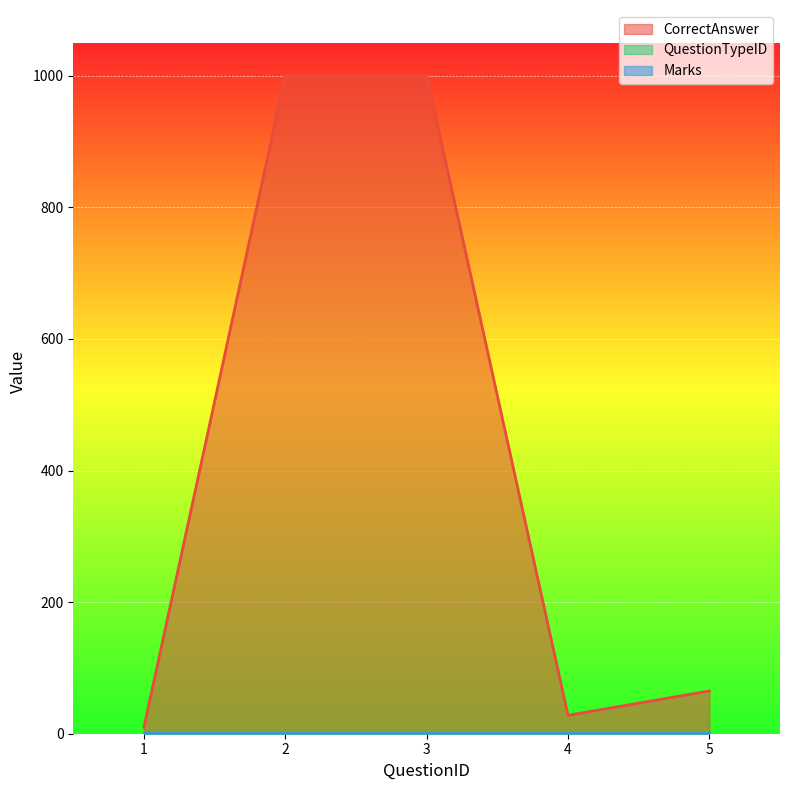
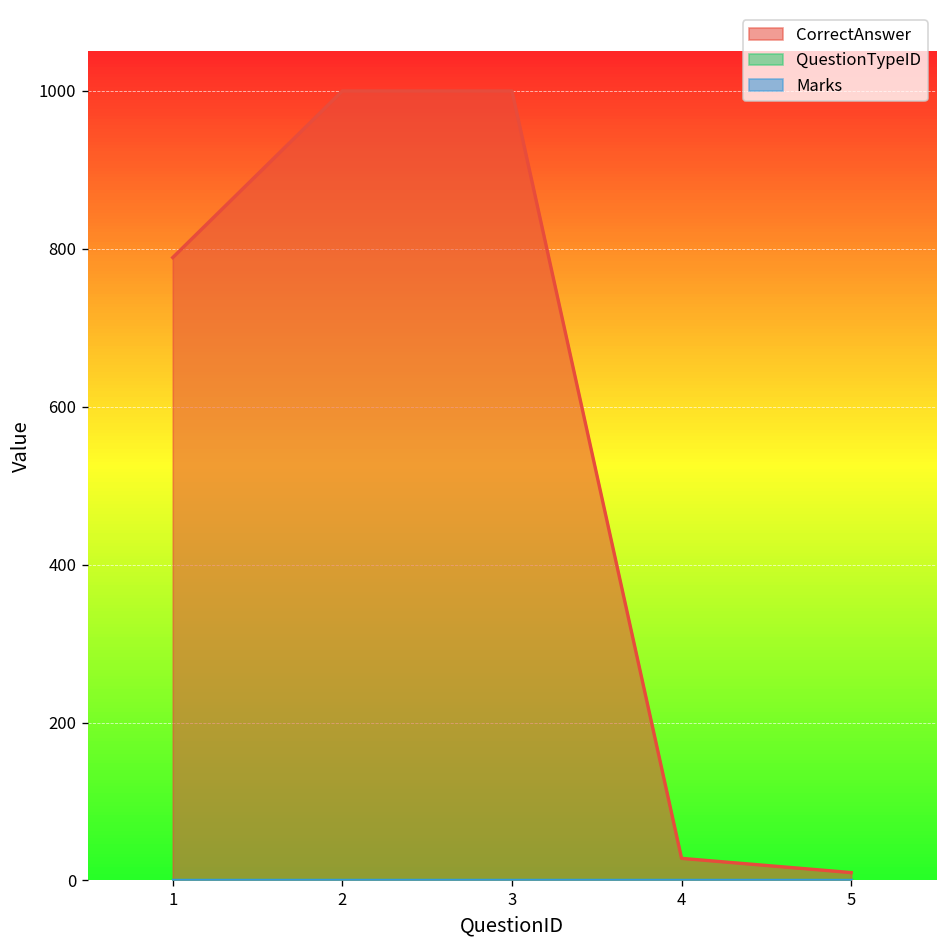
CorrectAnswer, 1: 10 -> 790
CorrectAnswer, 5: 70 -> 10
